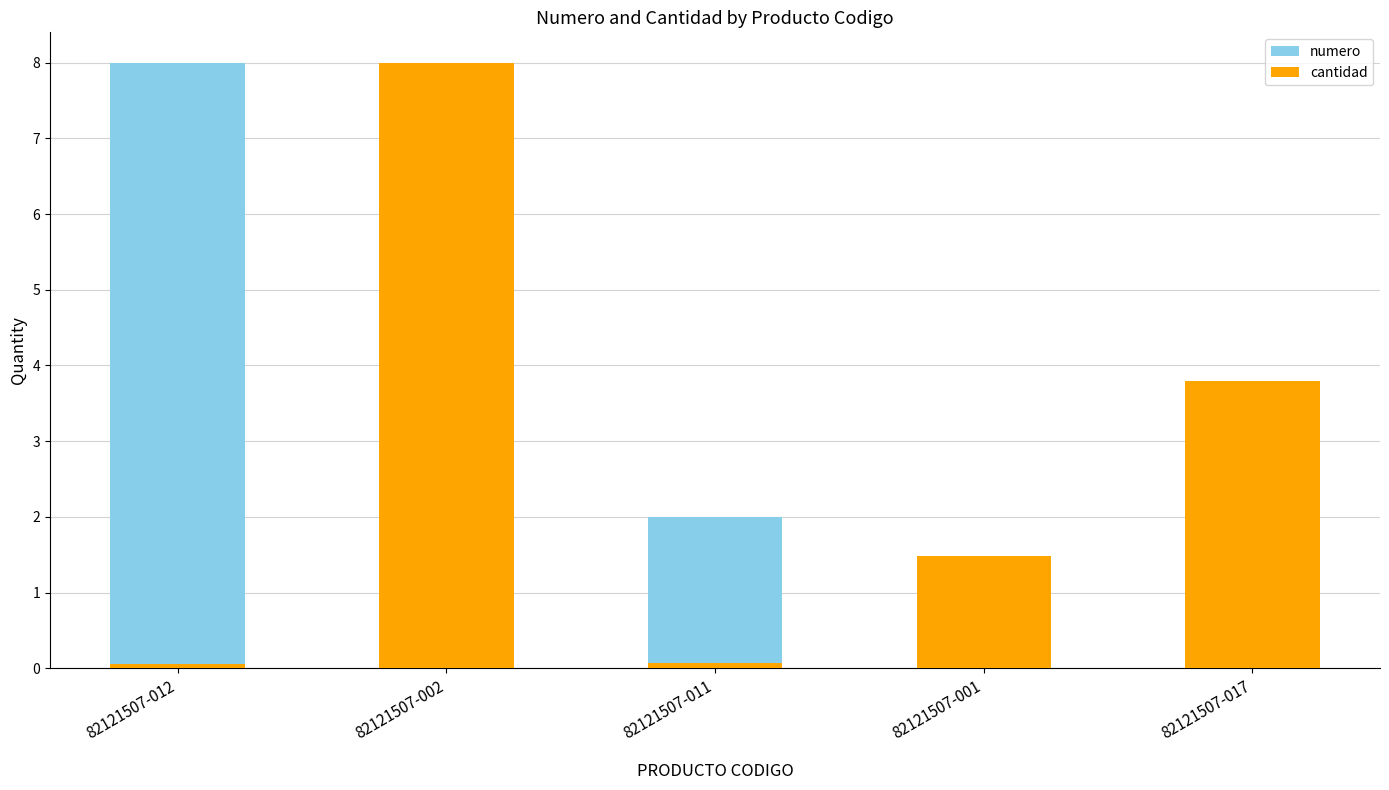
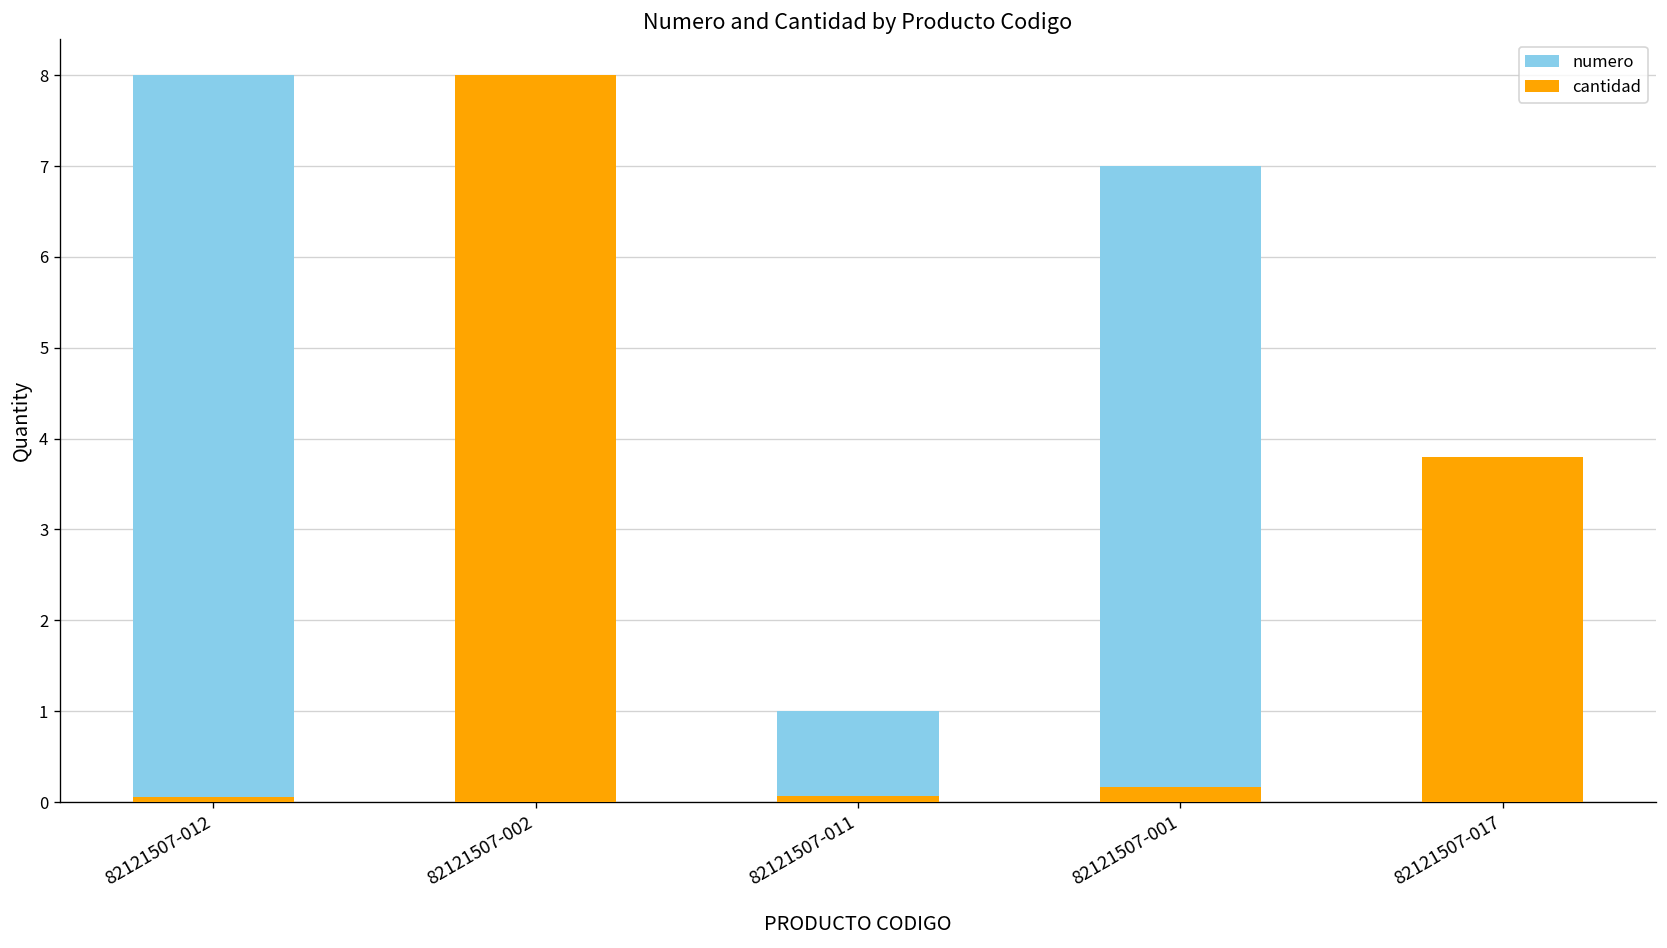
numero, 82121507-011: 2 -> 1
numero, 82121507-001: 1 -> 7
cantidad, 82121507-001: 1.5 -> 0.2
